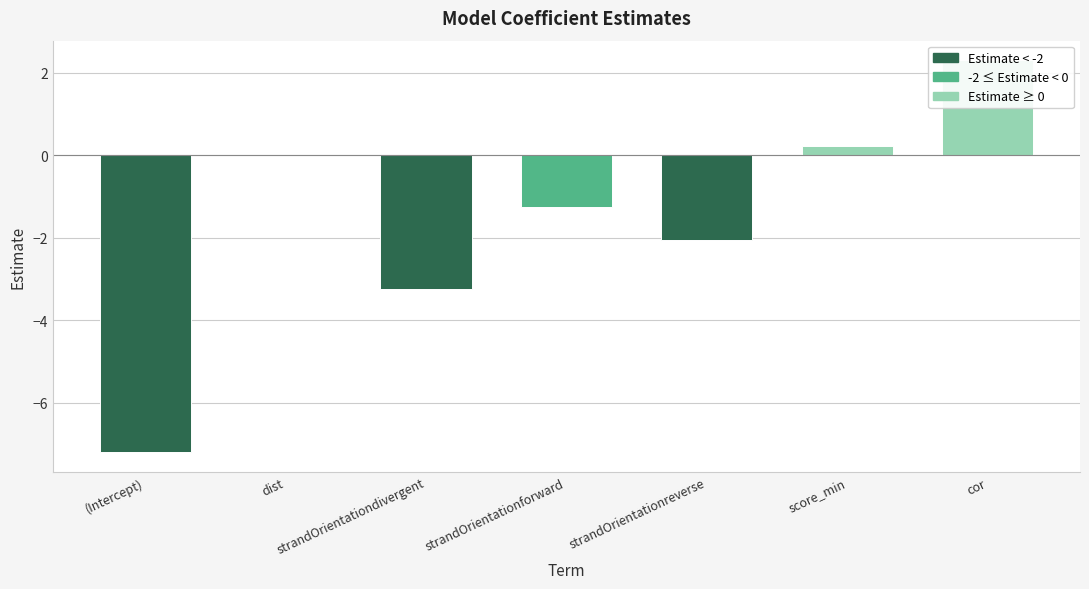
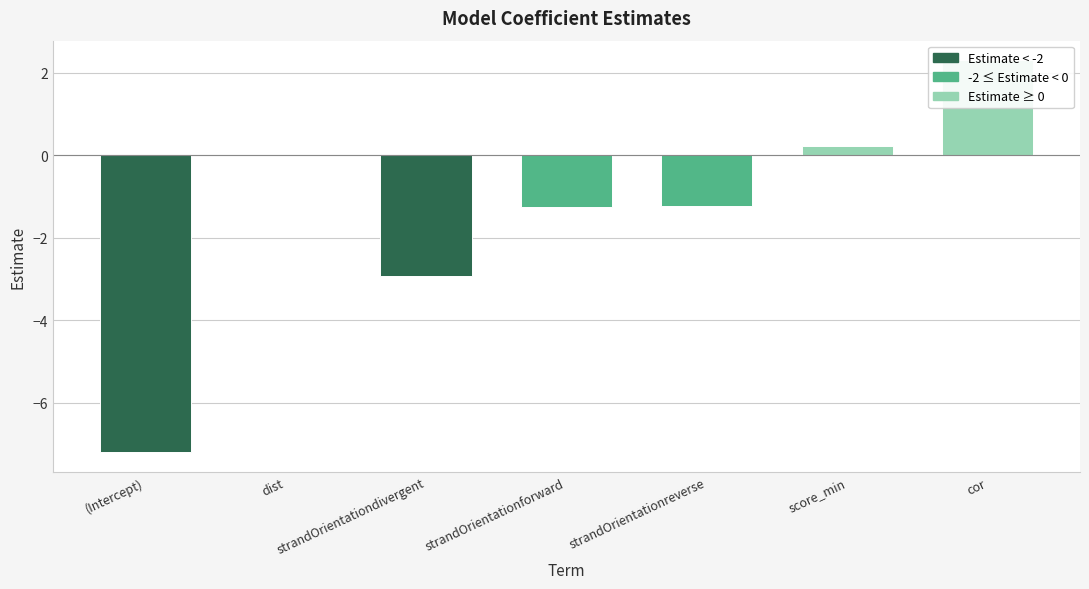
strandOrientationdivergent: -3.2 -> -2.9
strandOrientationreverse: -2.1 -> -1.2
